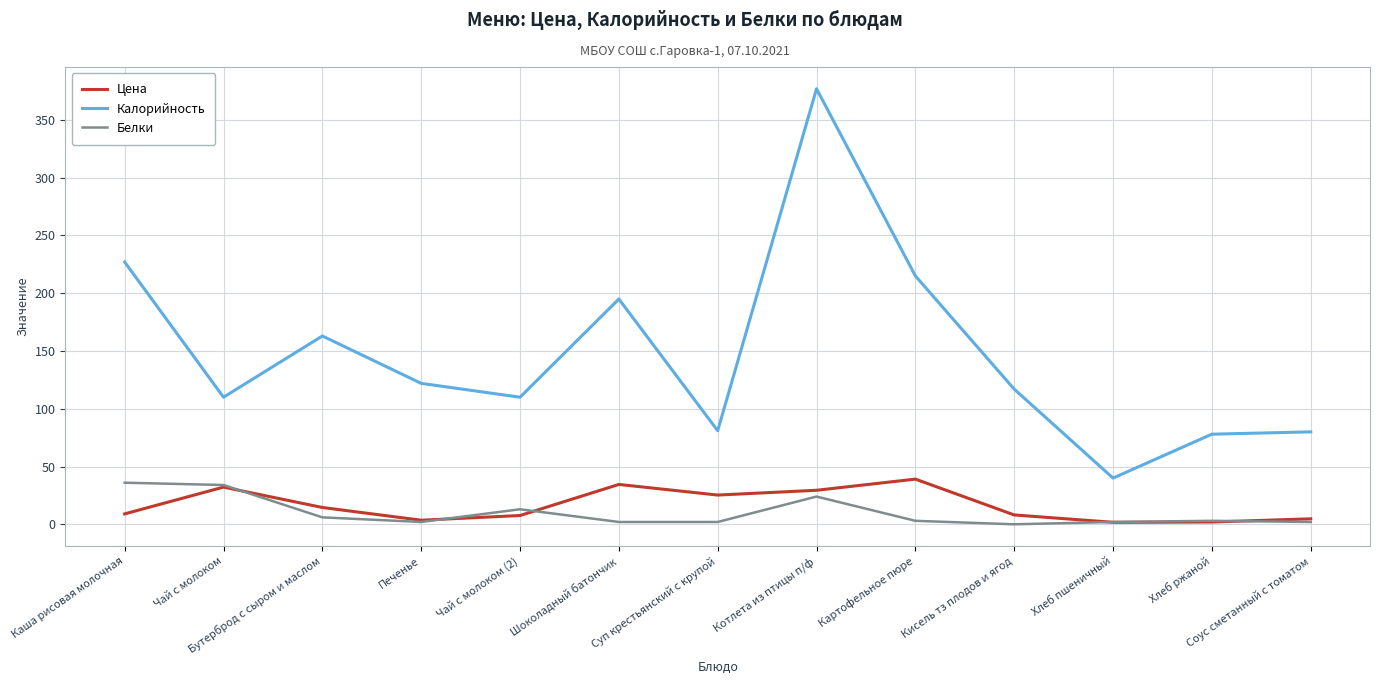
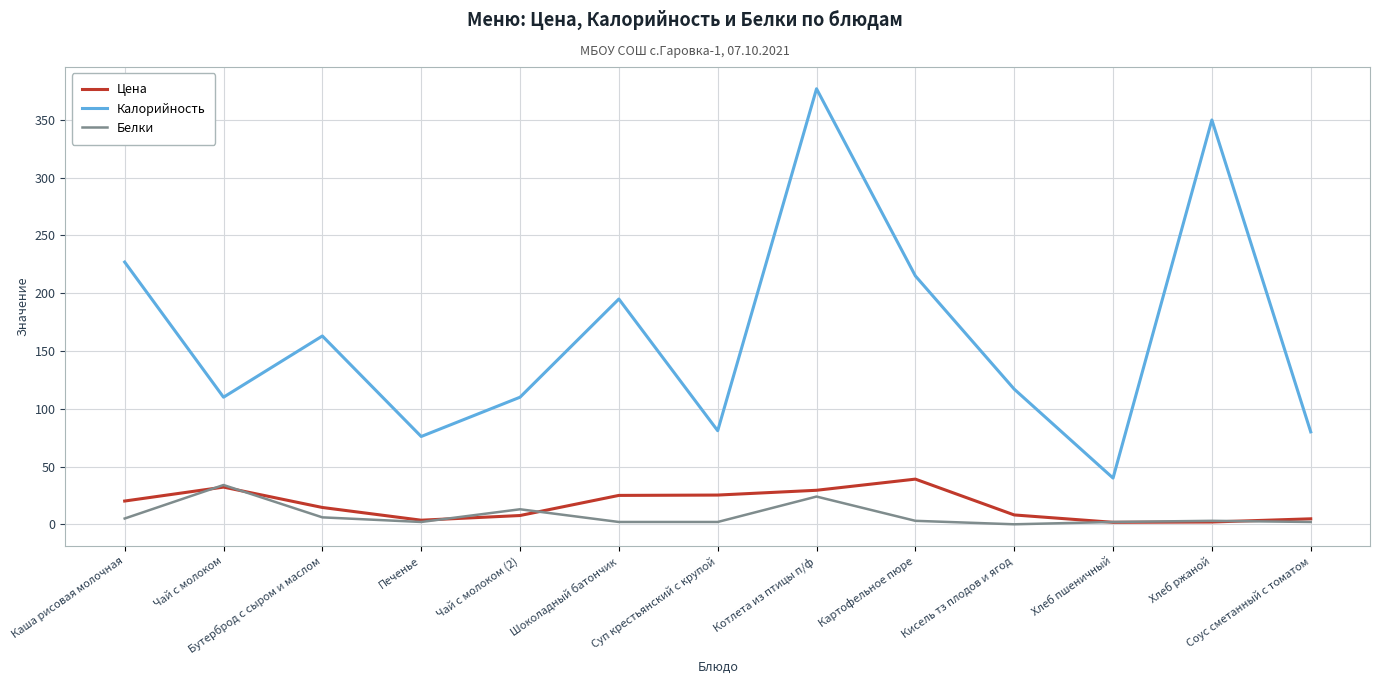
Цена, Каша рисовая молочная: 9 -> 20
Белки, Каша рисовая молочная: 36 -> 5
Калорийность, Печенье: 122 -> 76
Цена, Шоколадный батончик: 35 -> 25
Калорийность, Хлеб ржаной: 78 -> 350
